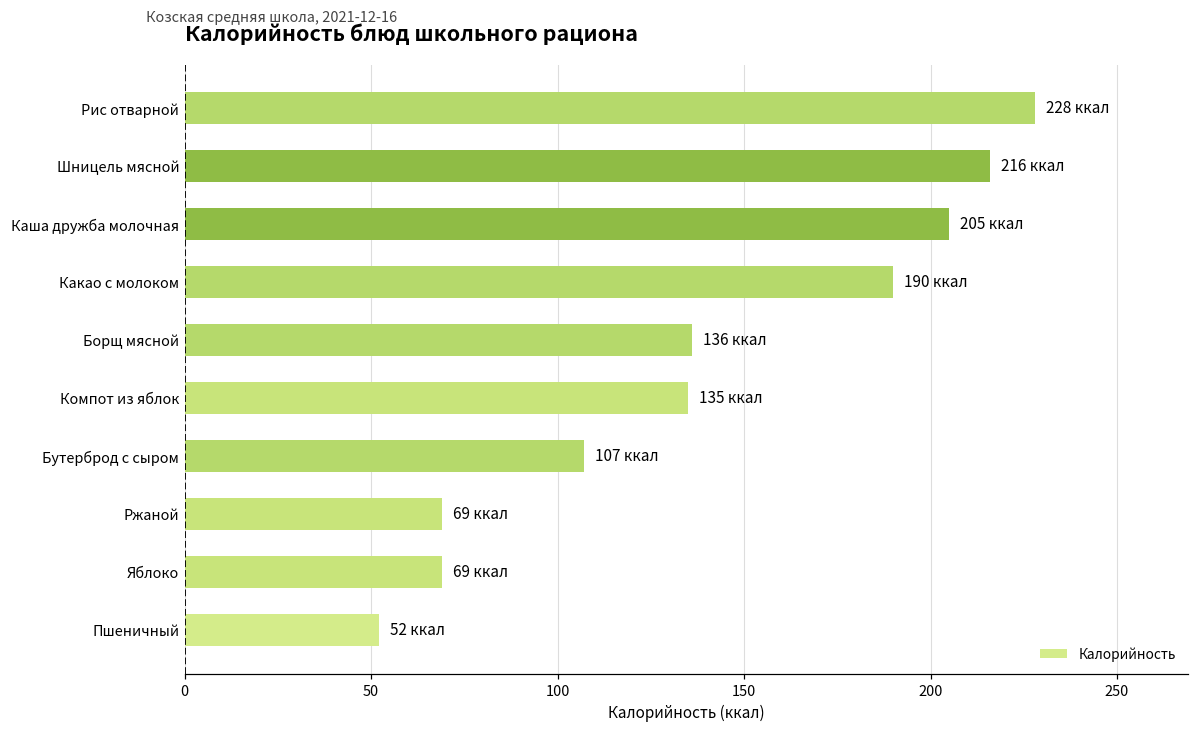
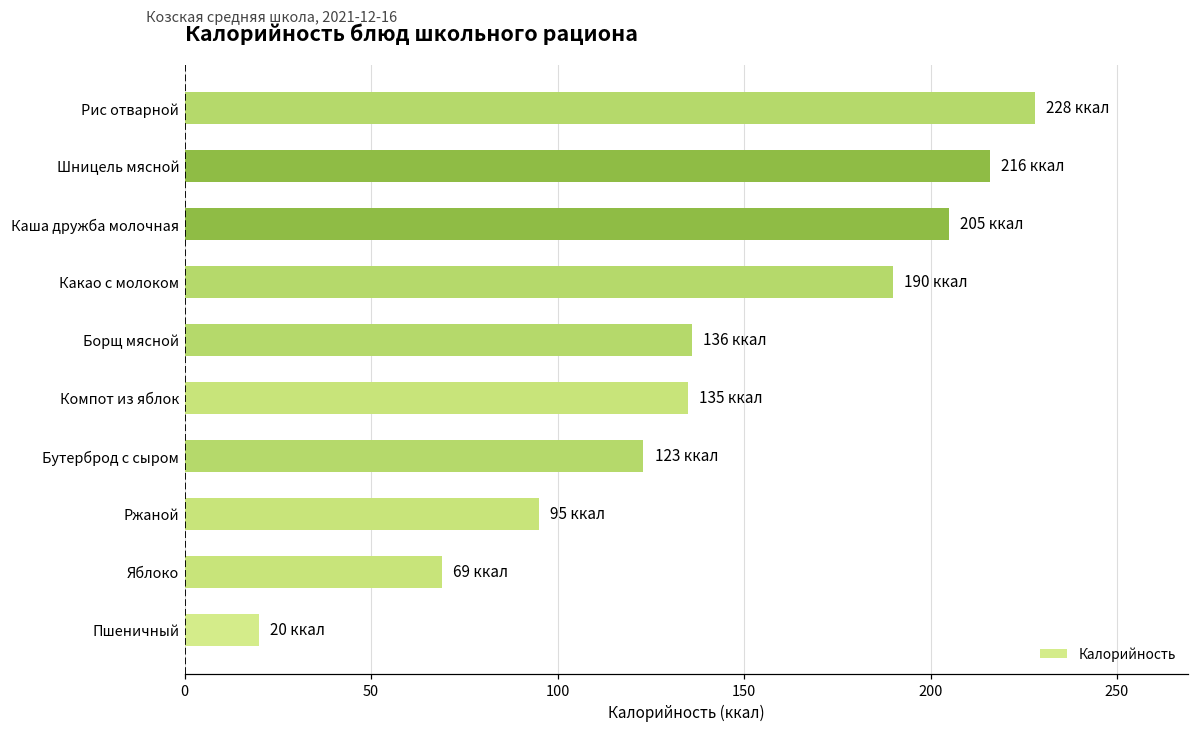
Бутерброд с сыром: 107 -> 123
Ржаной: 69 -> 95
Пшеничный: 52 -> 20
